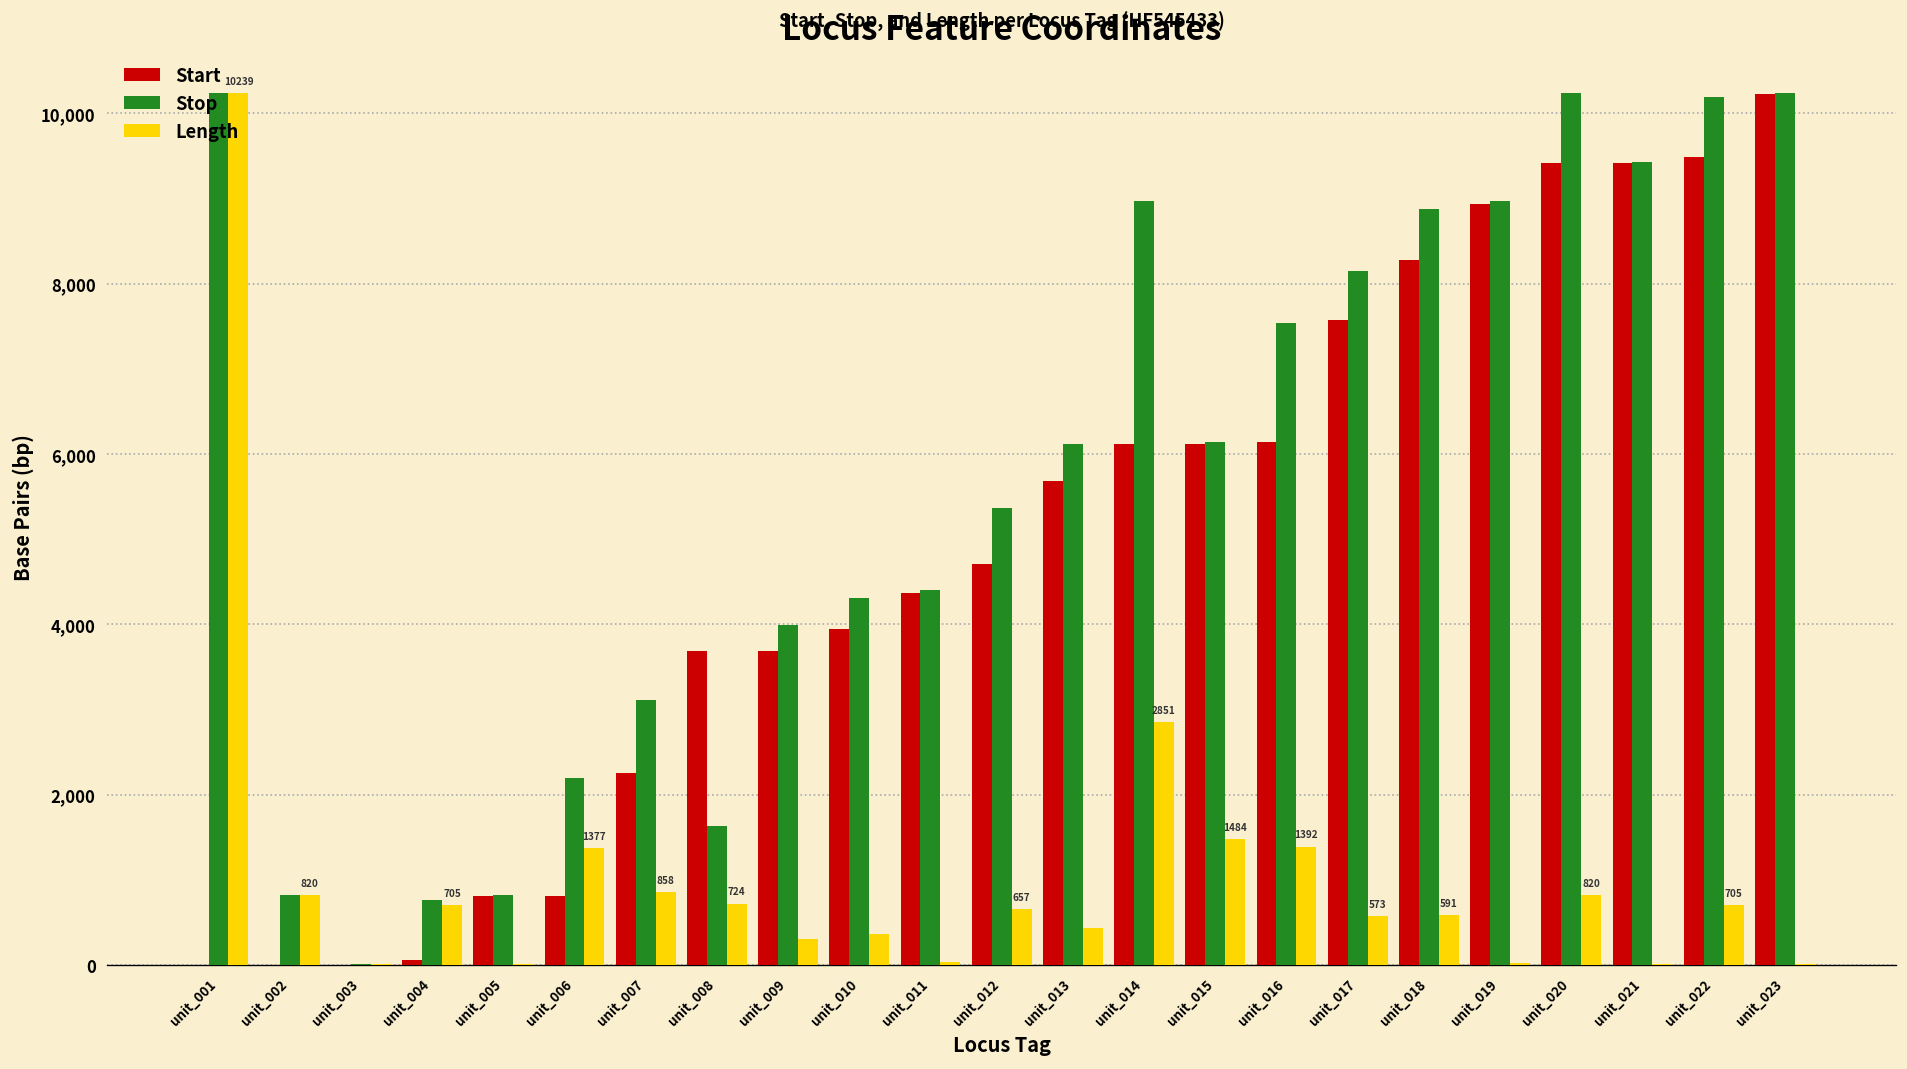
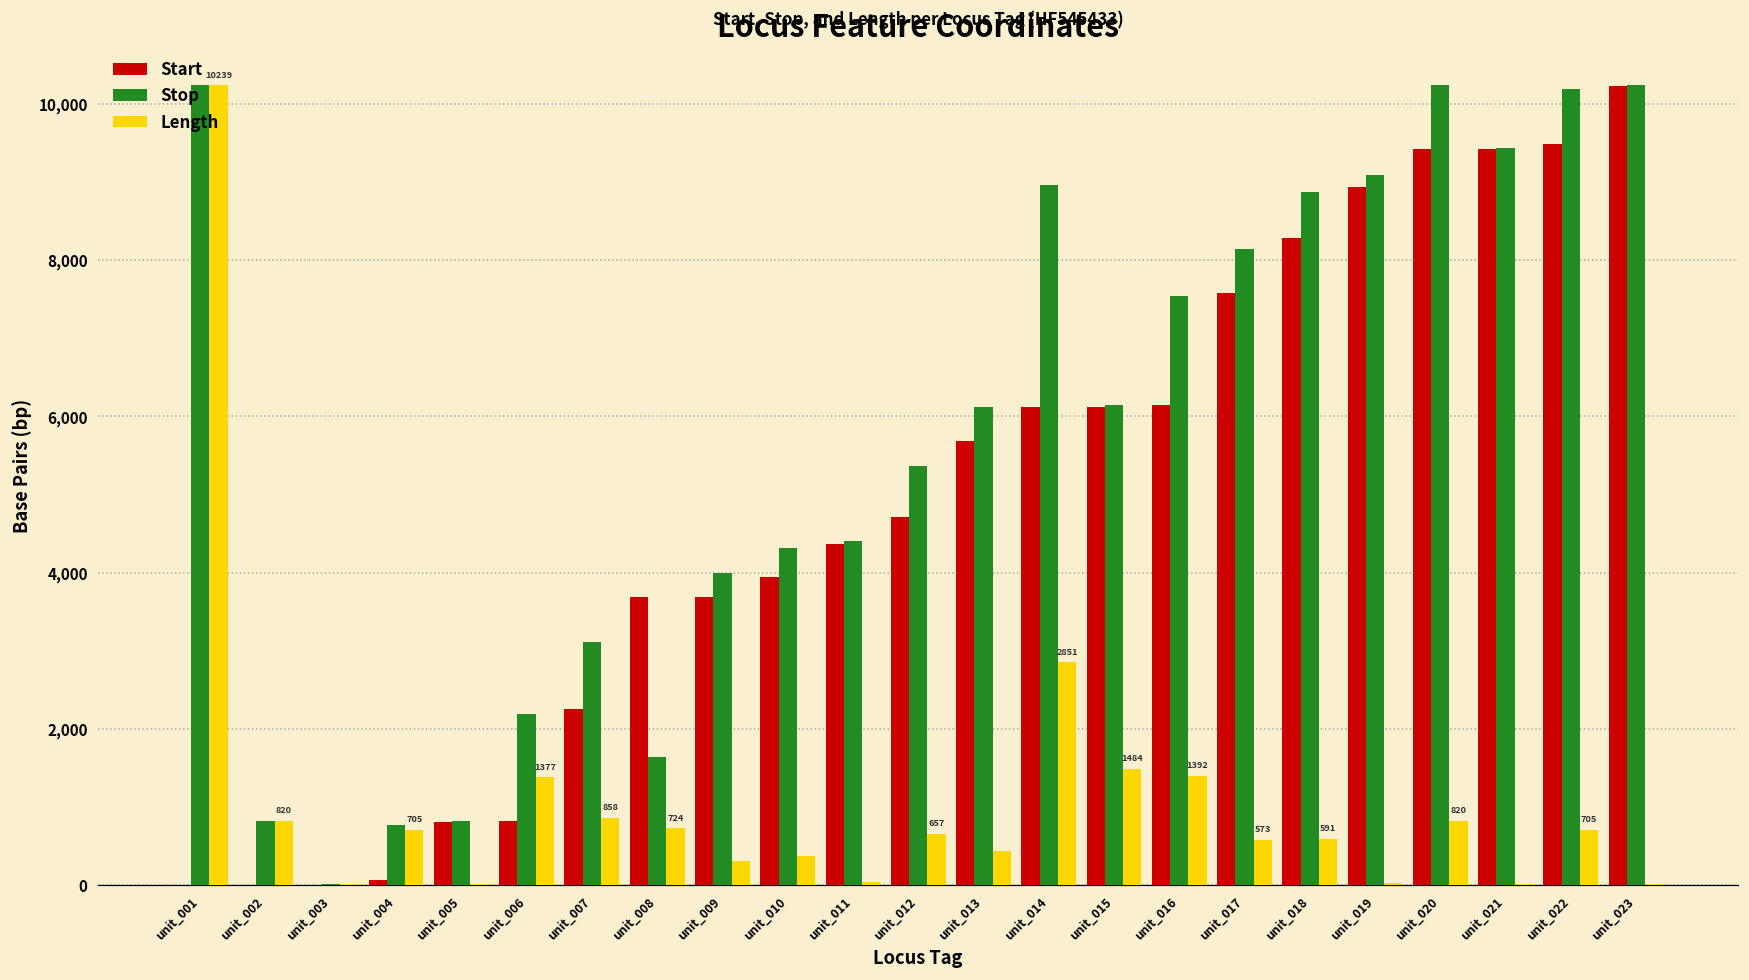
Stop, unit_019: 9,000 -> 9,100
